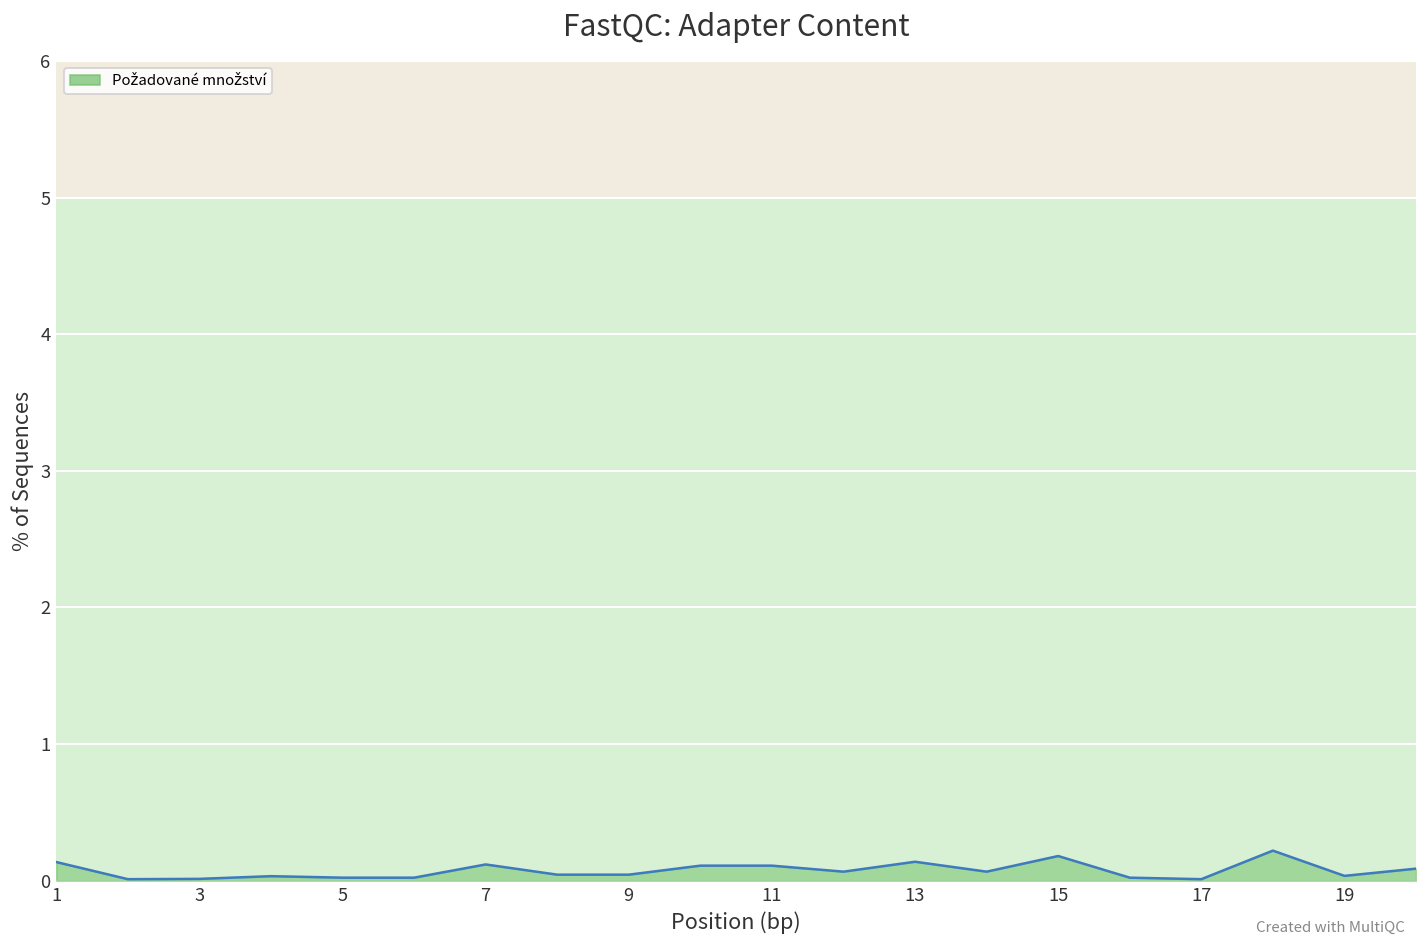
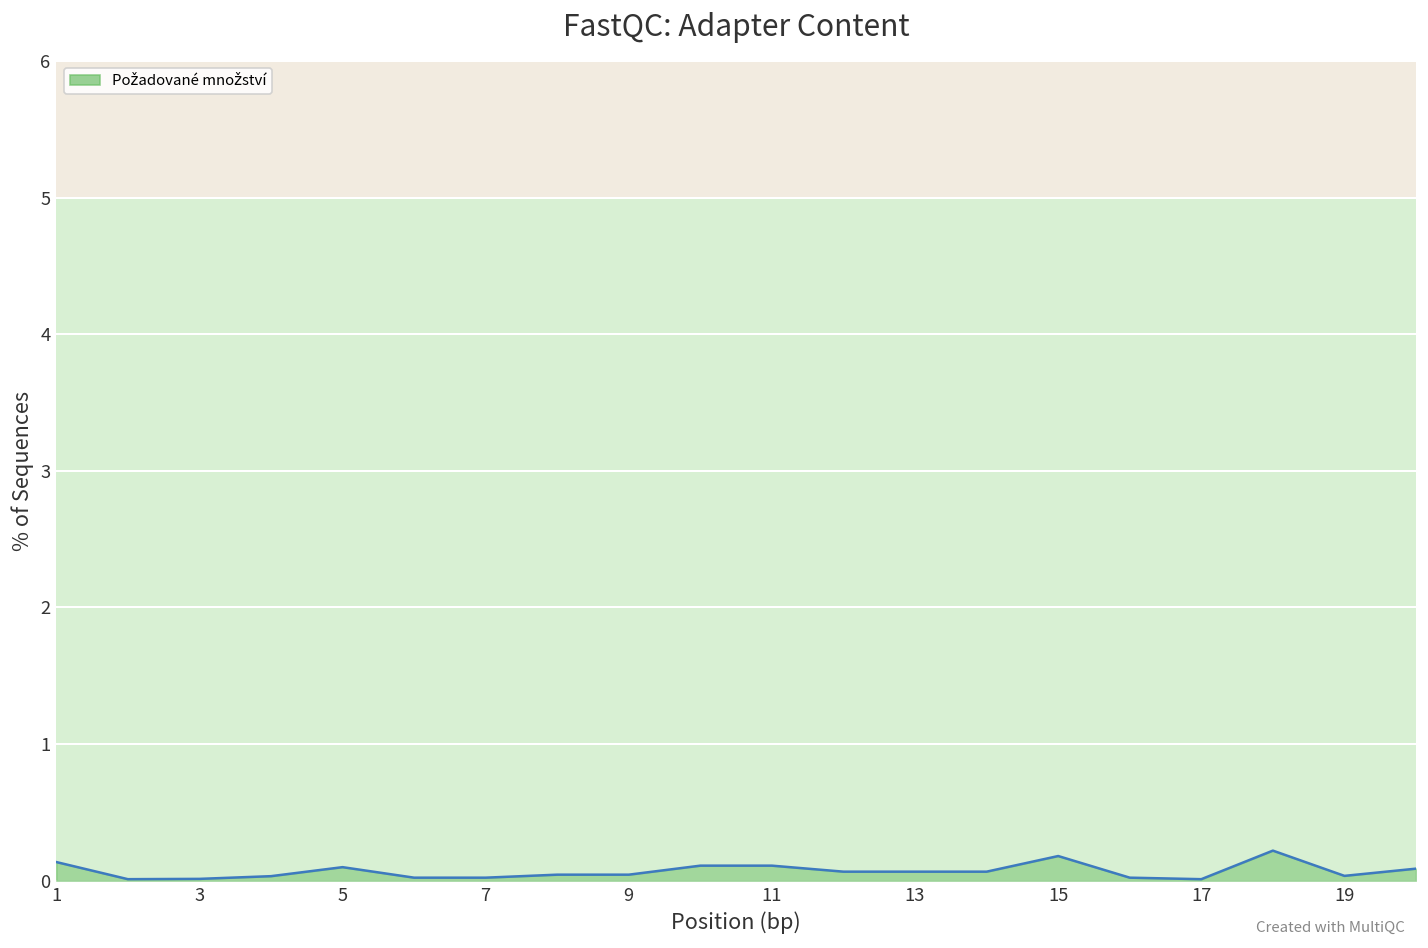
5: 0.02 -> 0.10
7: 0.12 -> 0.02
13: 0.14 -> 0.07
